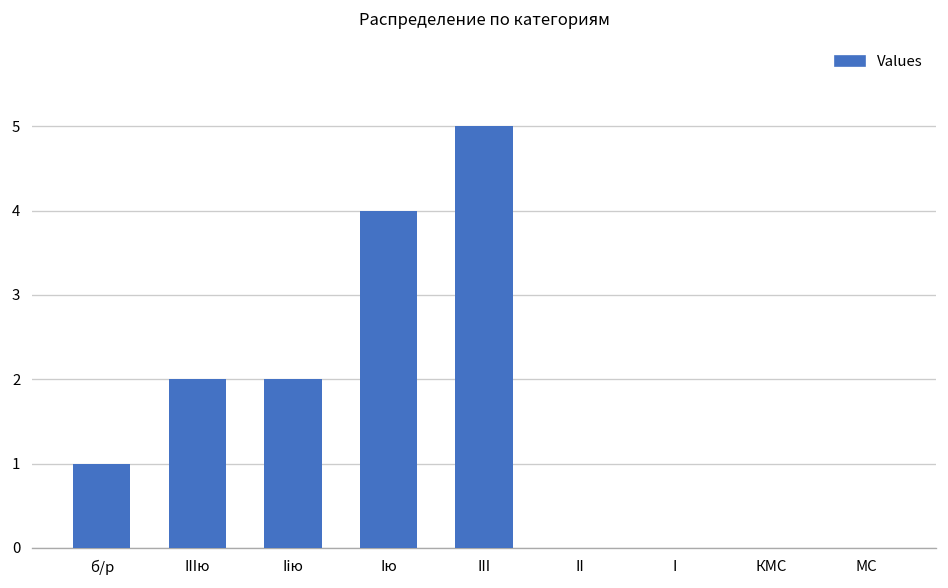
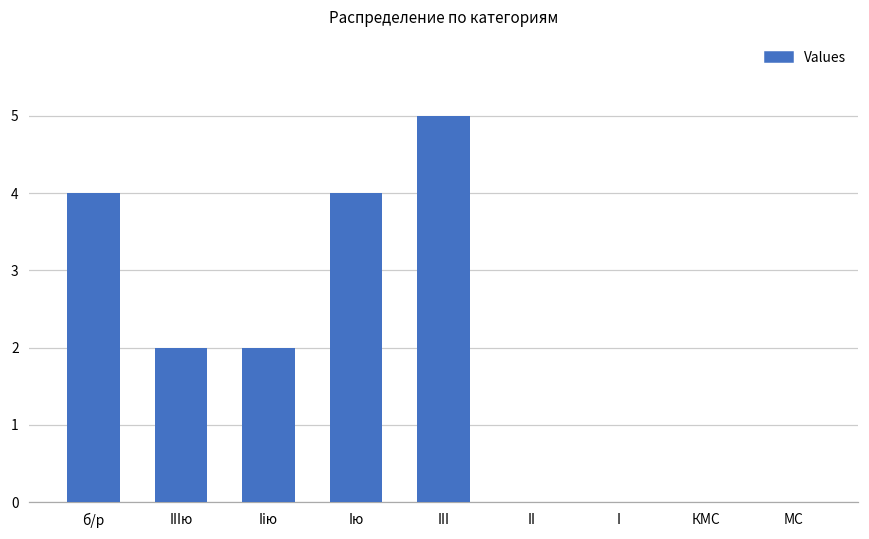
б/р: 1 -> 4
